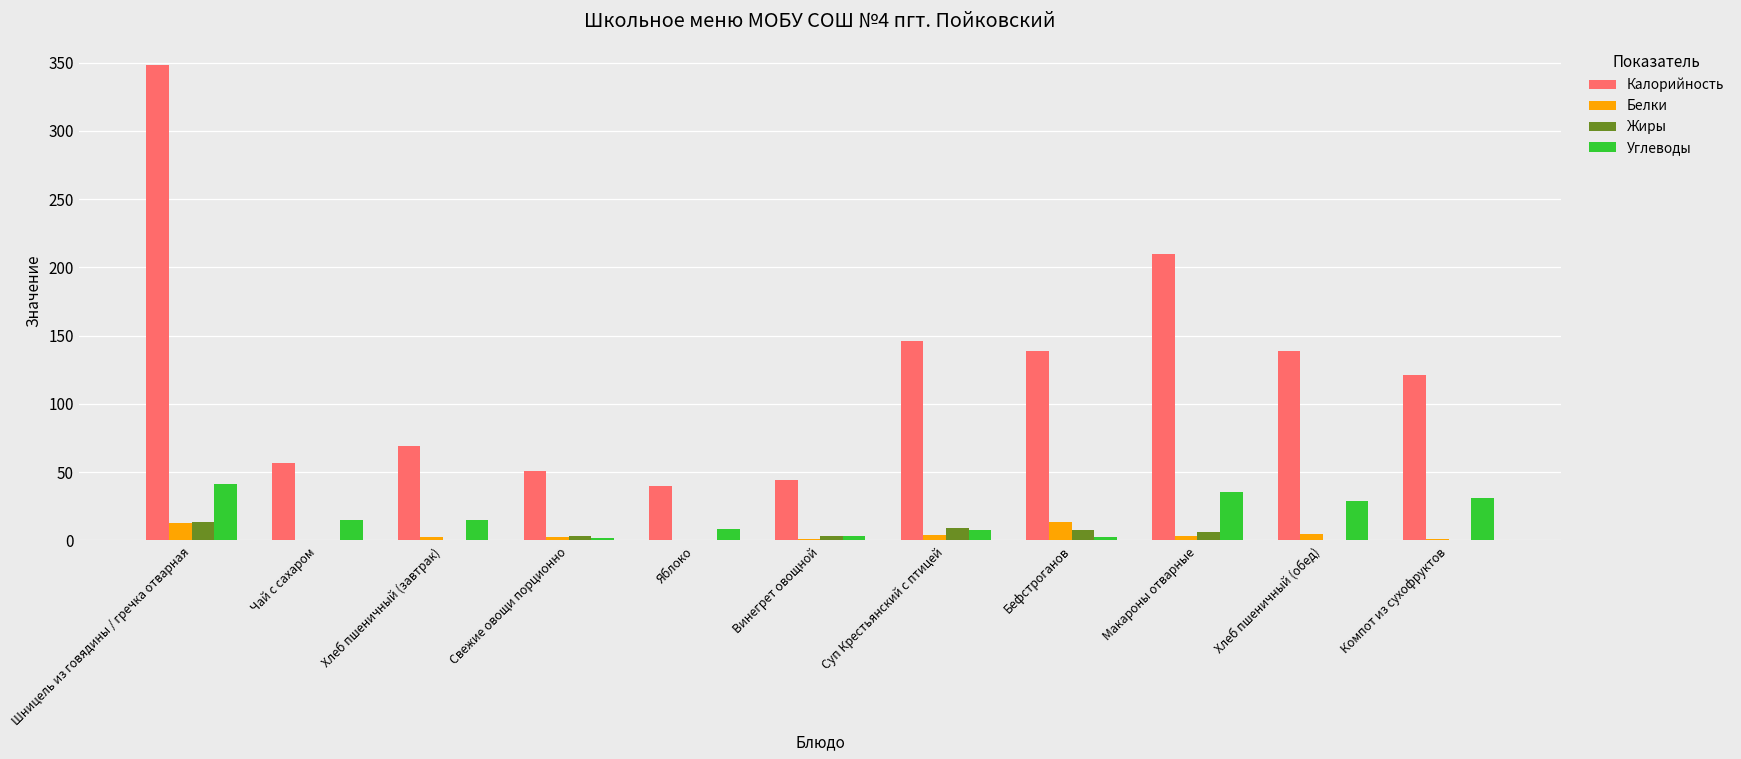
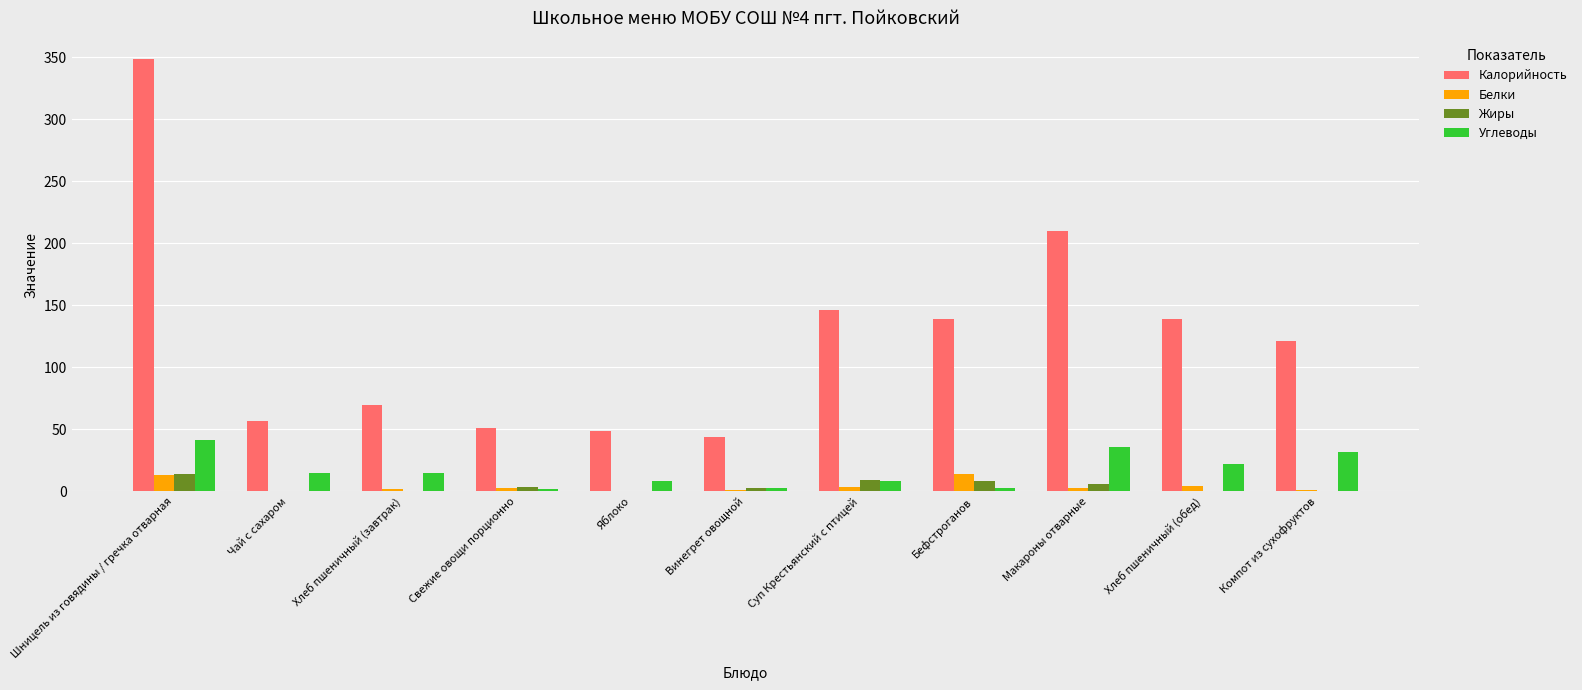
Калорийность, Яблоко: 40 -> 49
Углеводы, Хлеб пшеничный (обед): 29 -> 22
